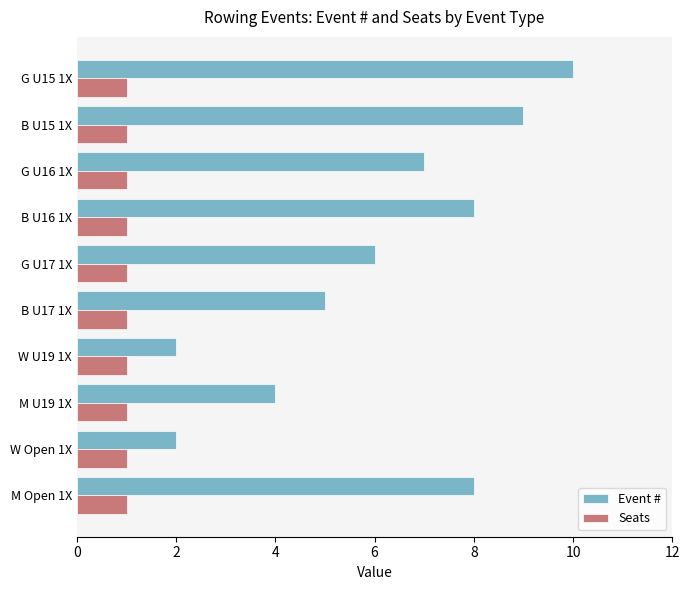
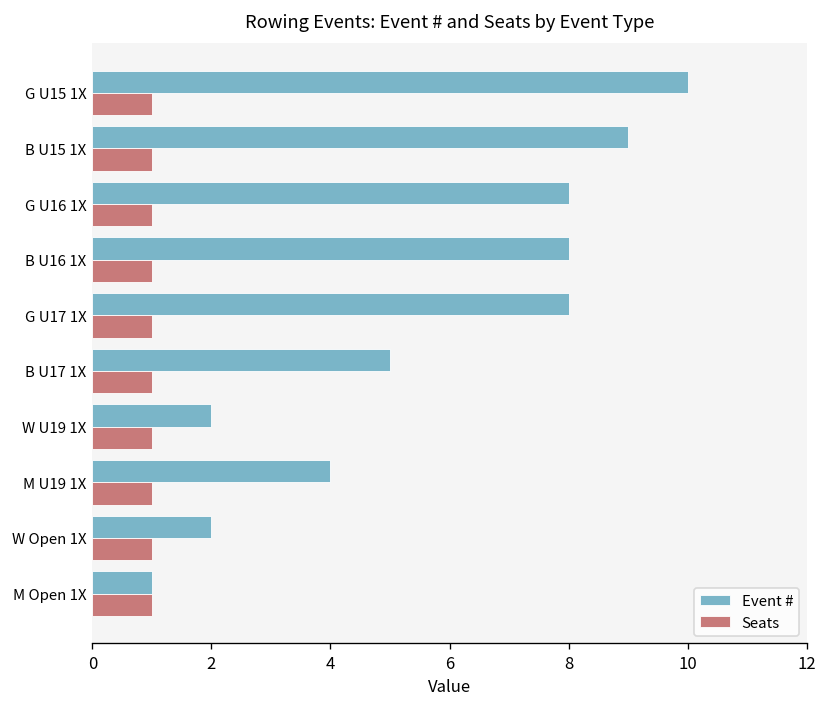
Event #, G U16 1X: 7 -> 8
Event #, G U17 1X: 6 -> 8
Event #, M Open 1X: 8 -> 1
